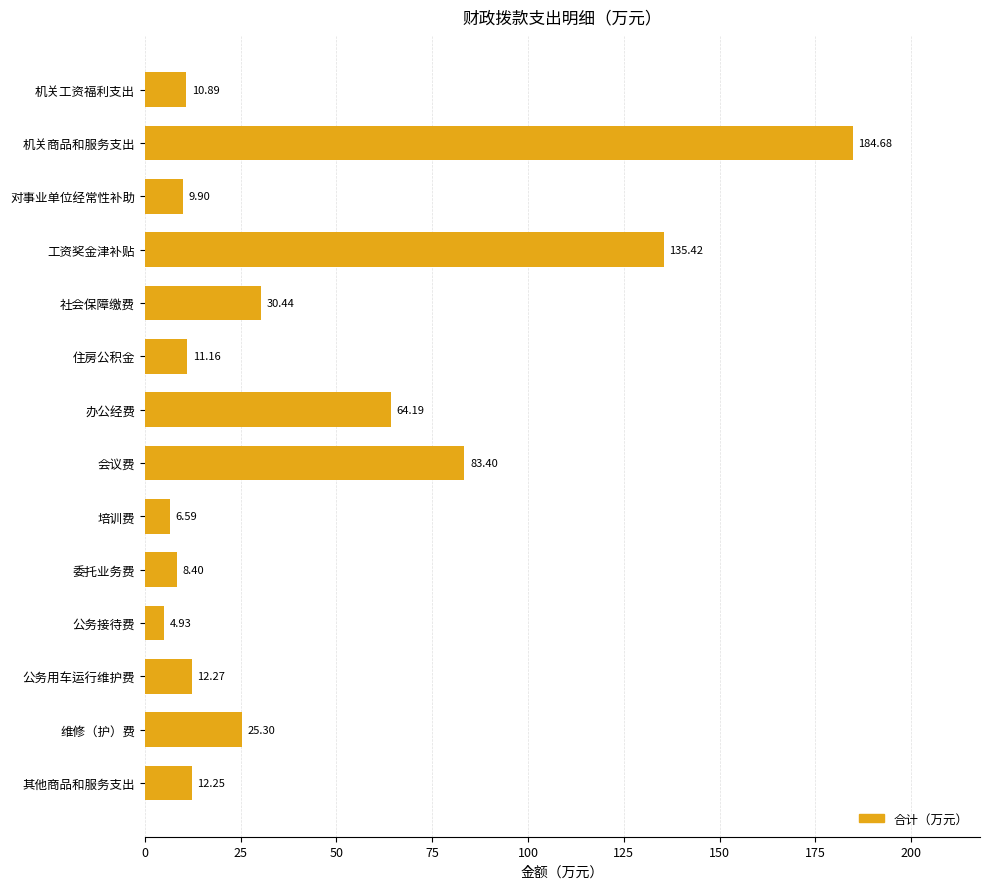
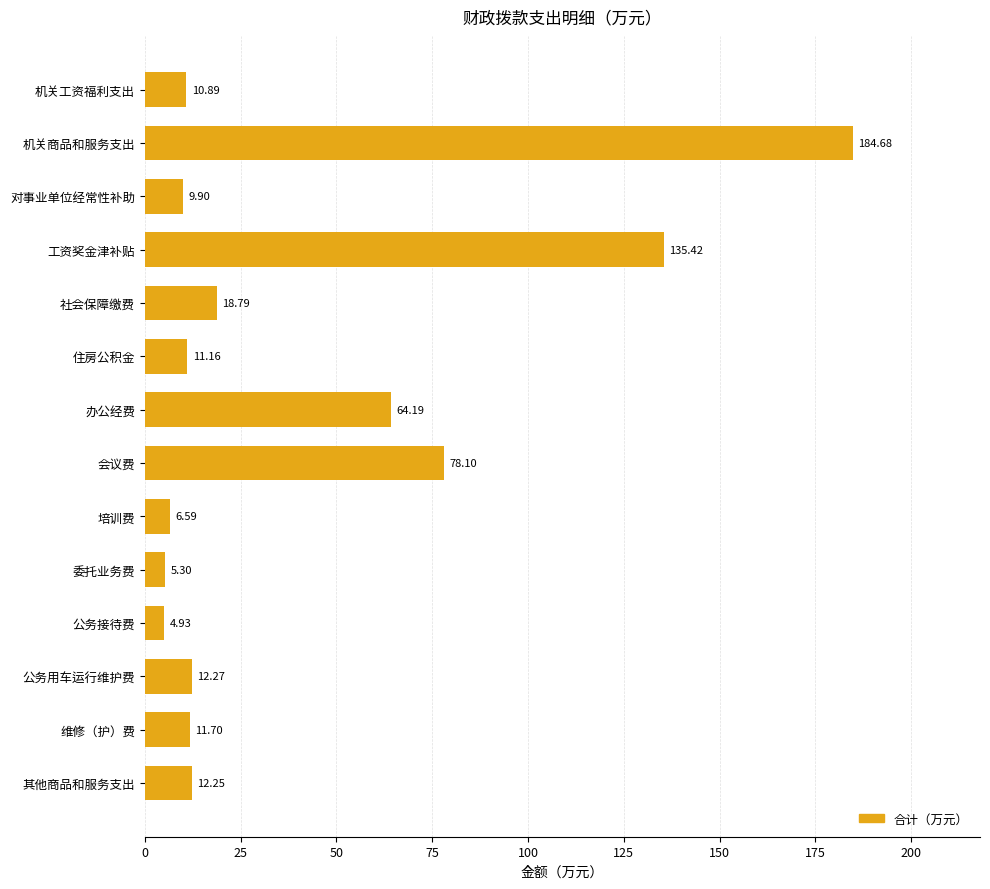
社会保障缴费: 30.44 -> 18.79
会议费: 83.40 -> 78.10
委托业务费: 8.40 -> 5.30
维修（护）费: 25.30 -> 11.70
